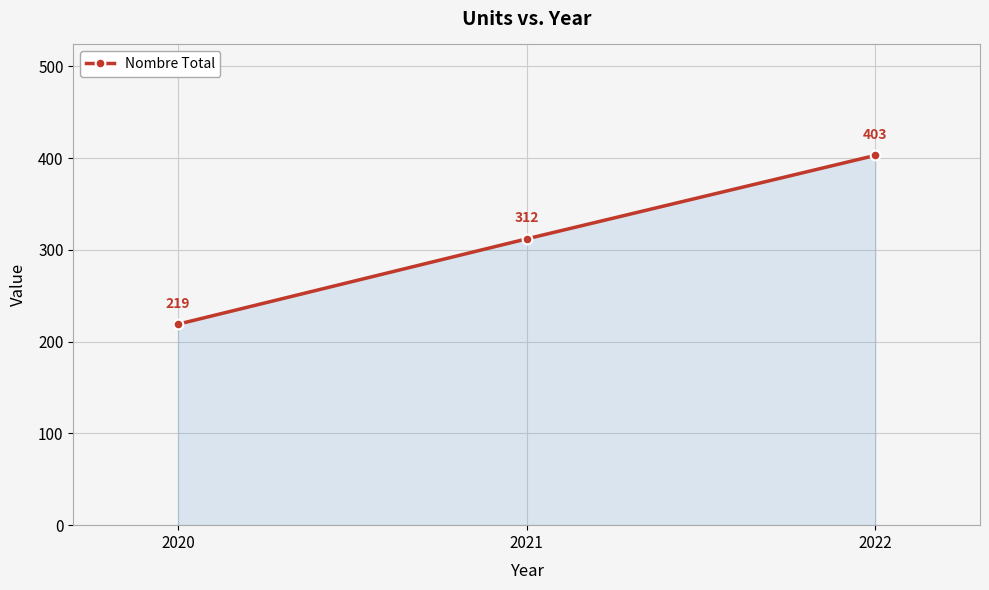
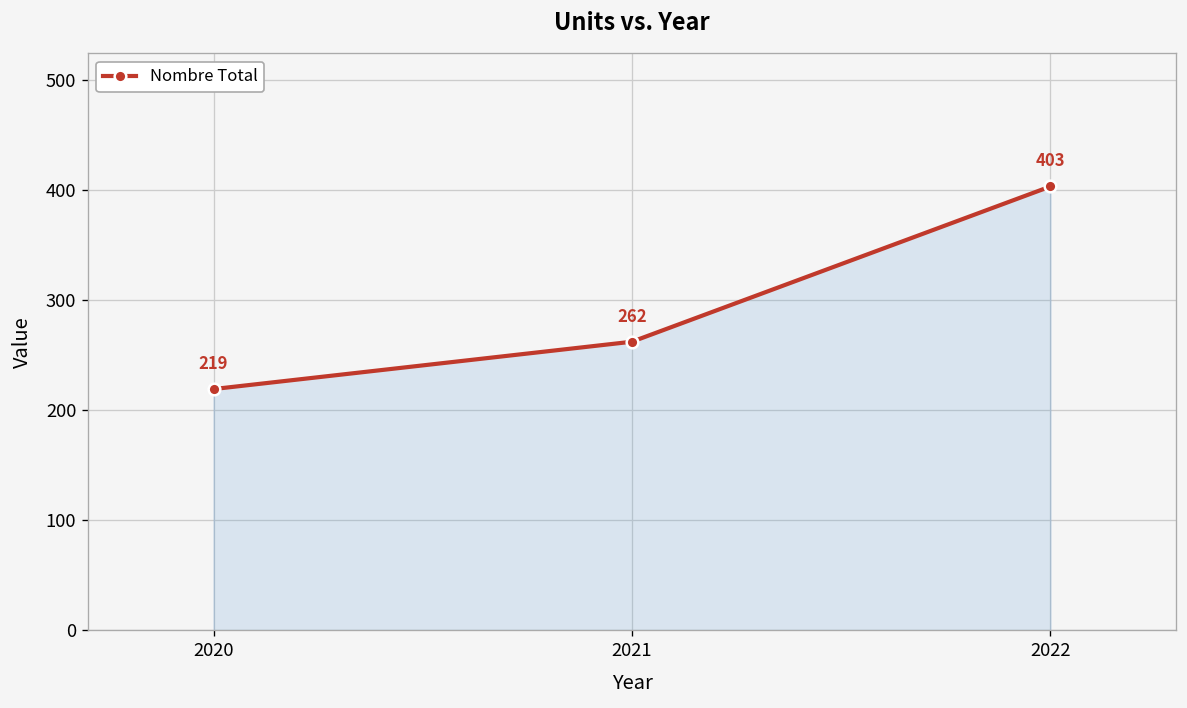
2021: 312 -> 262
